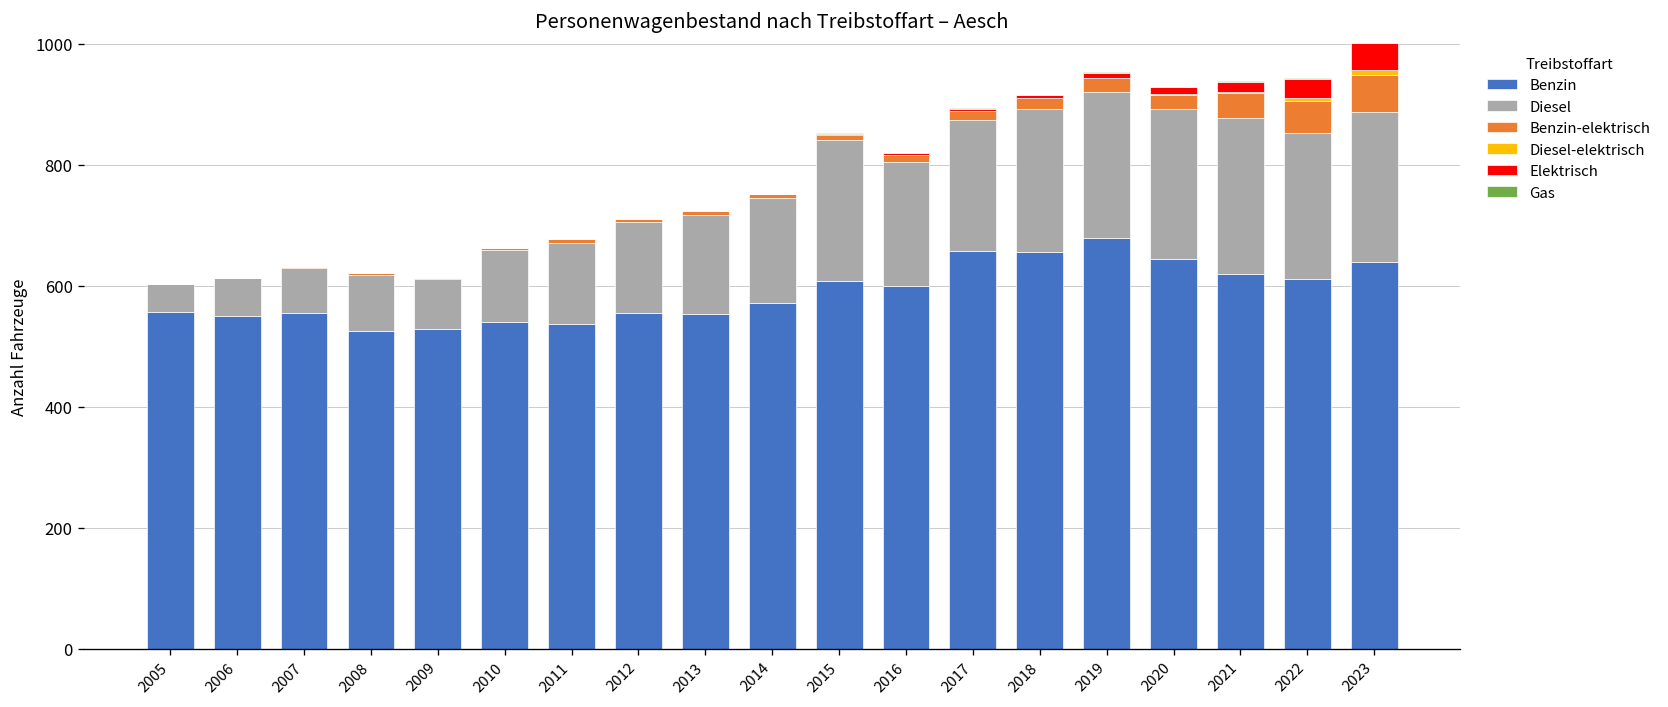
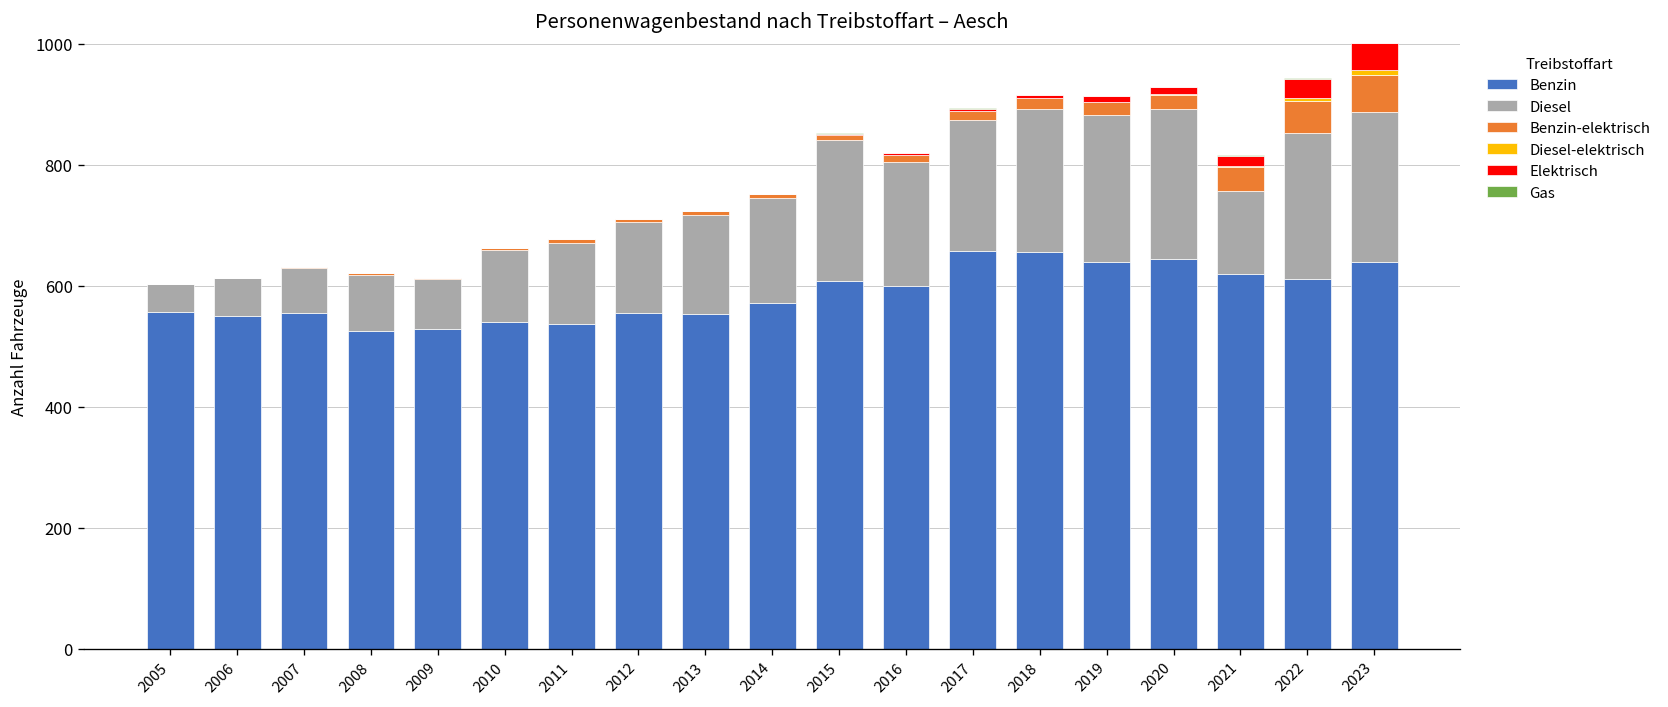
Benzin, 2019: 680 -> 640
Diesel, 2021: 260 -> 140
